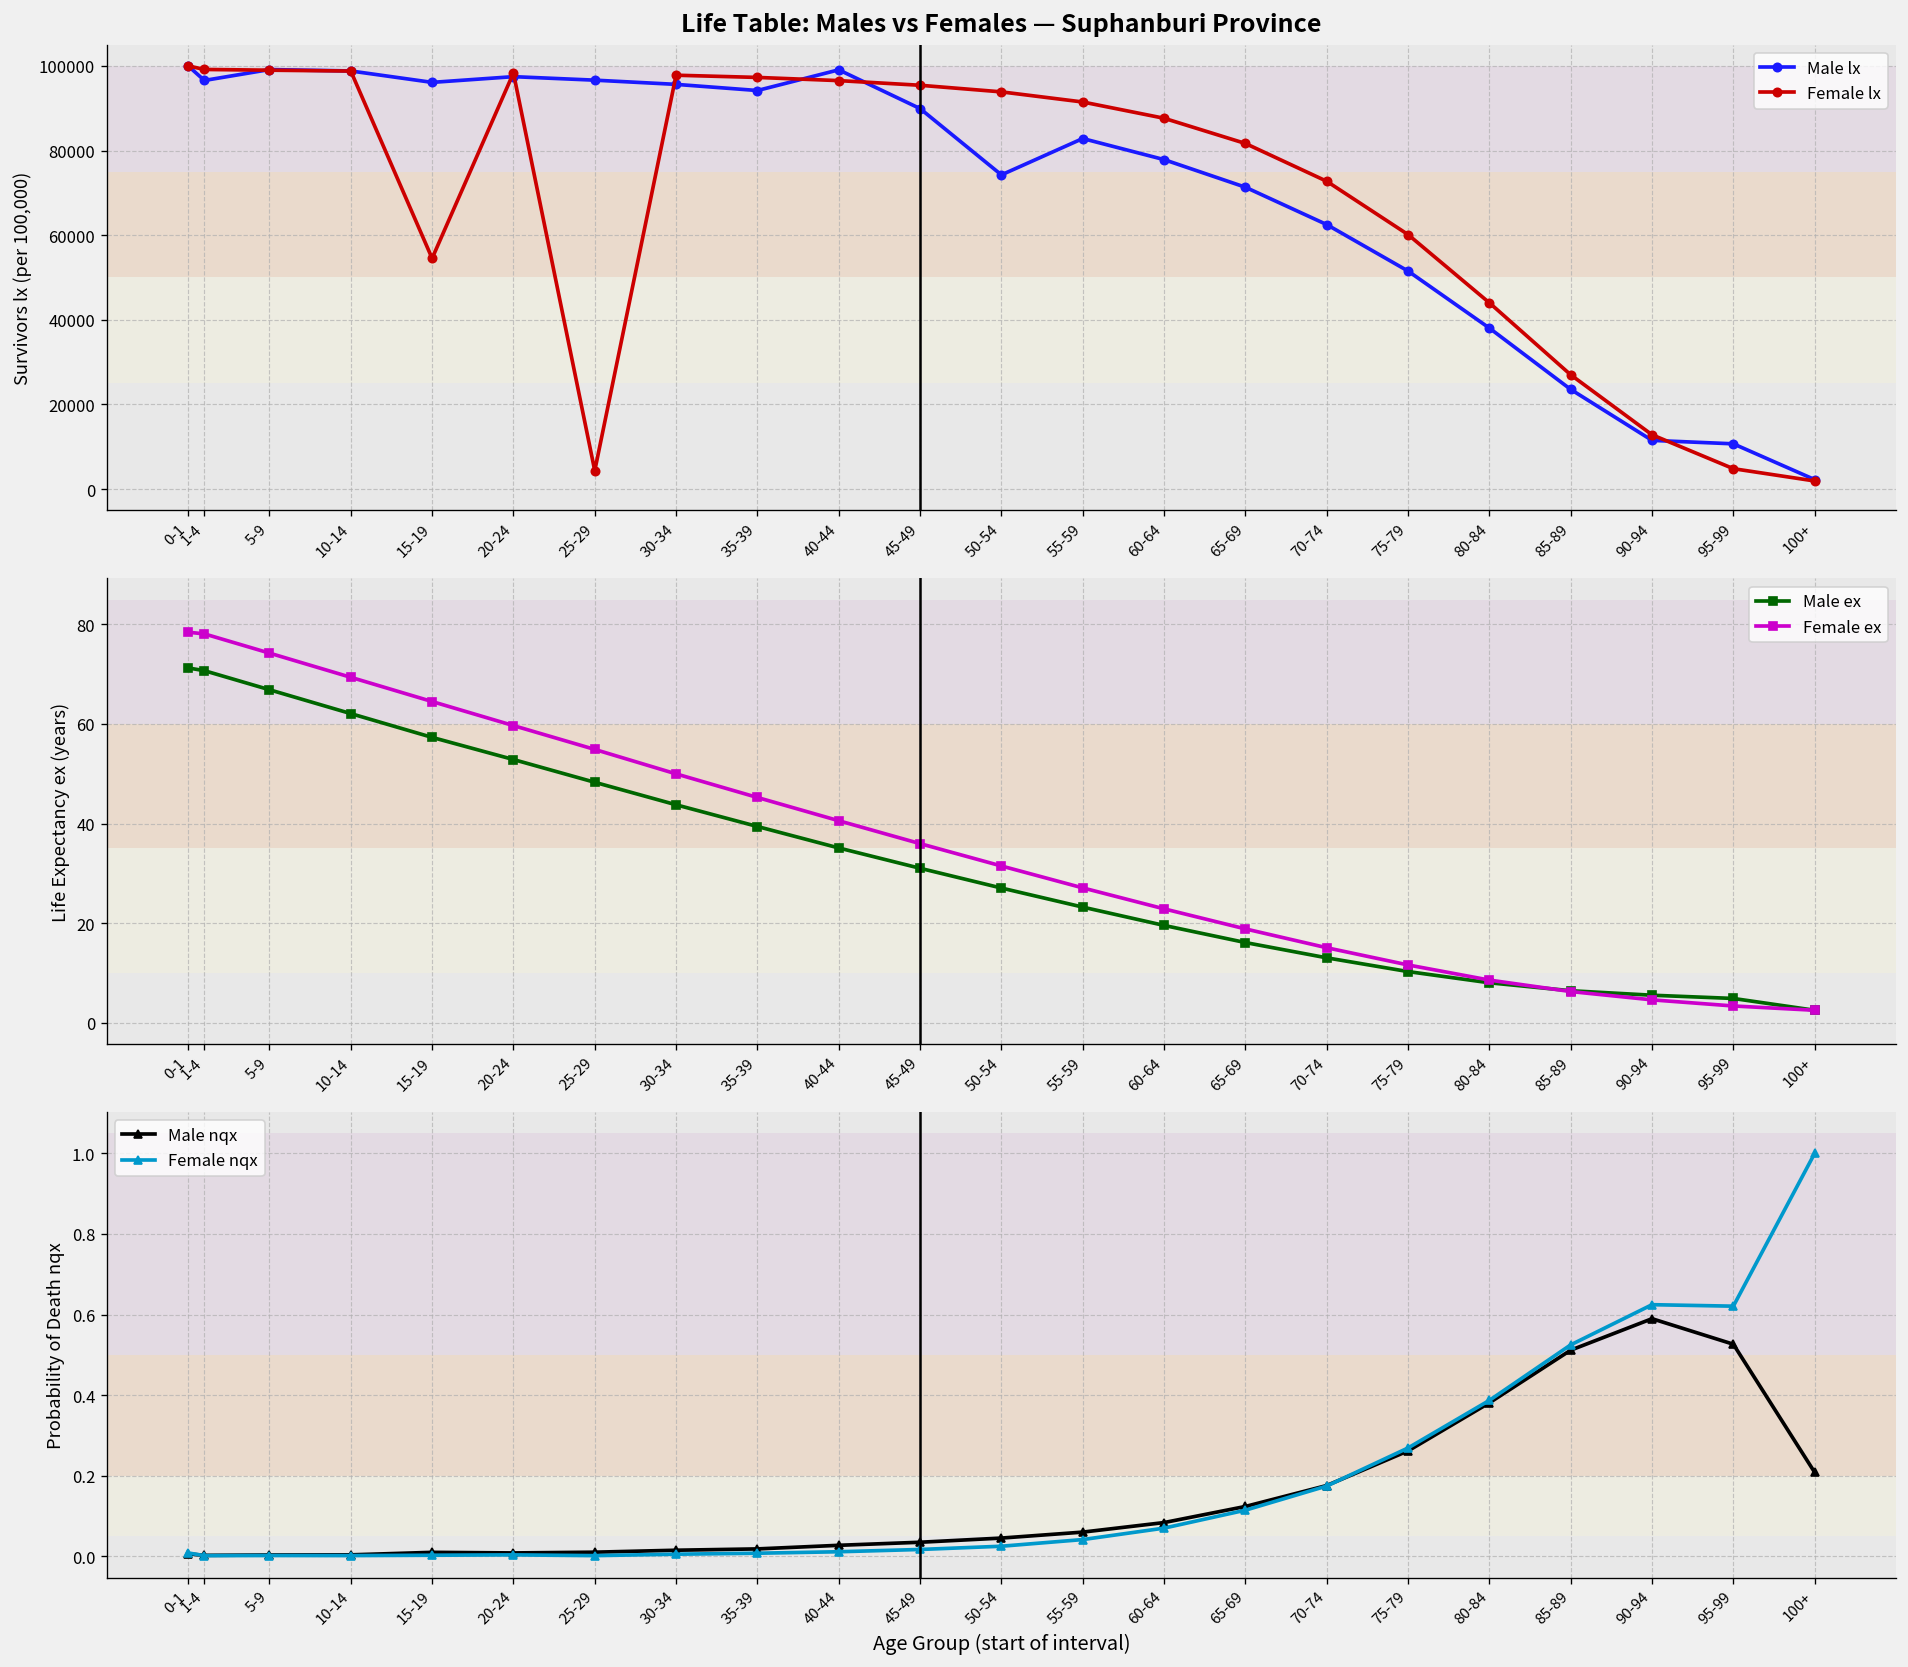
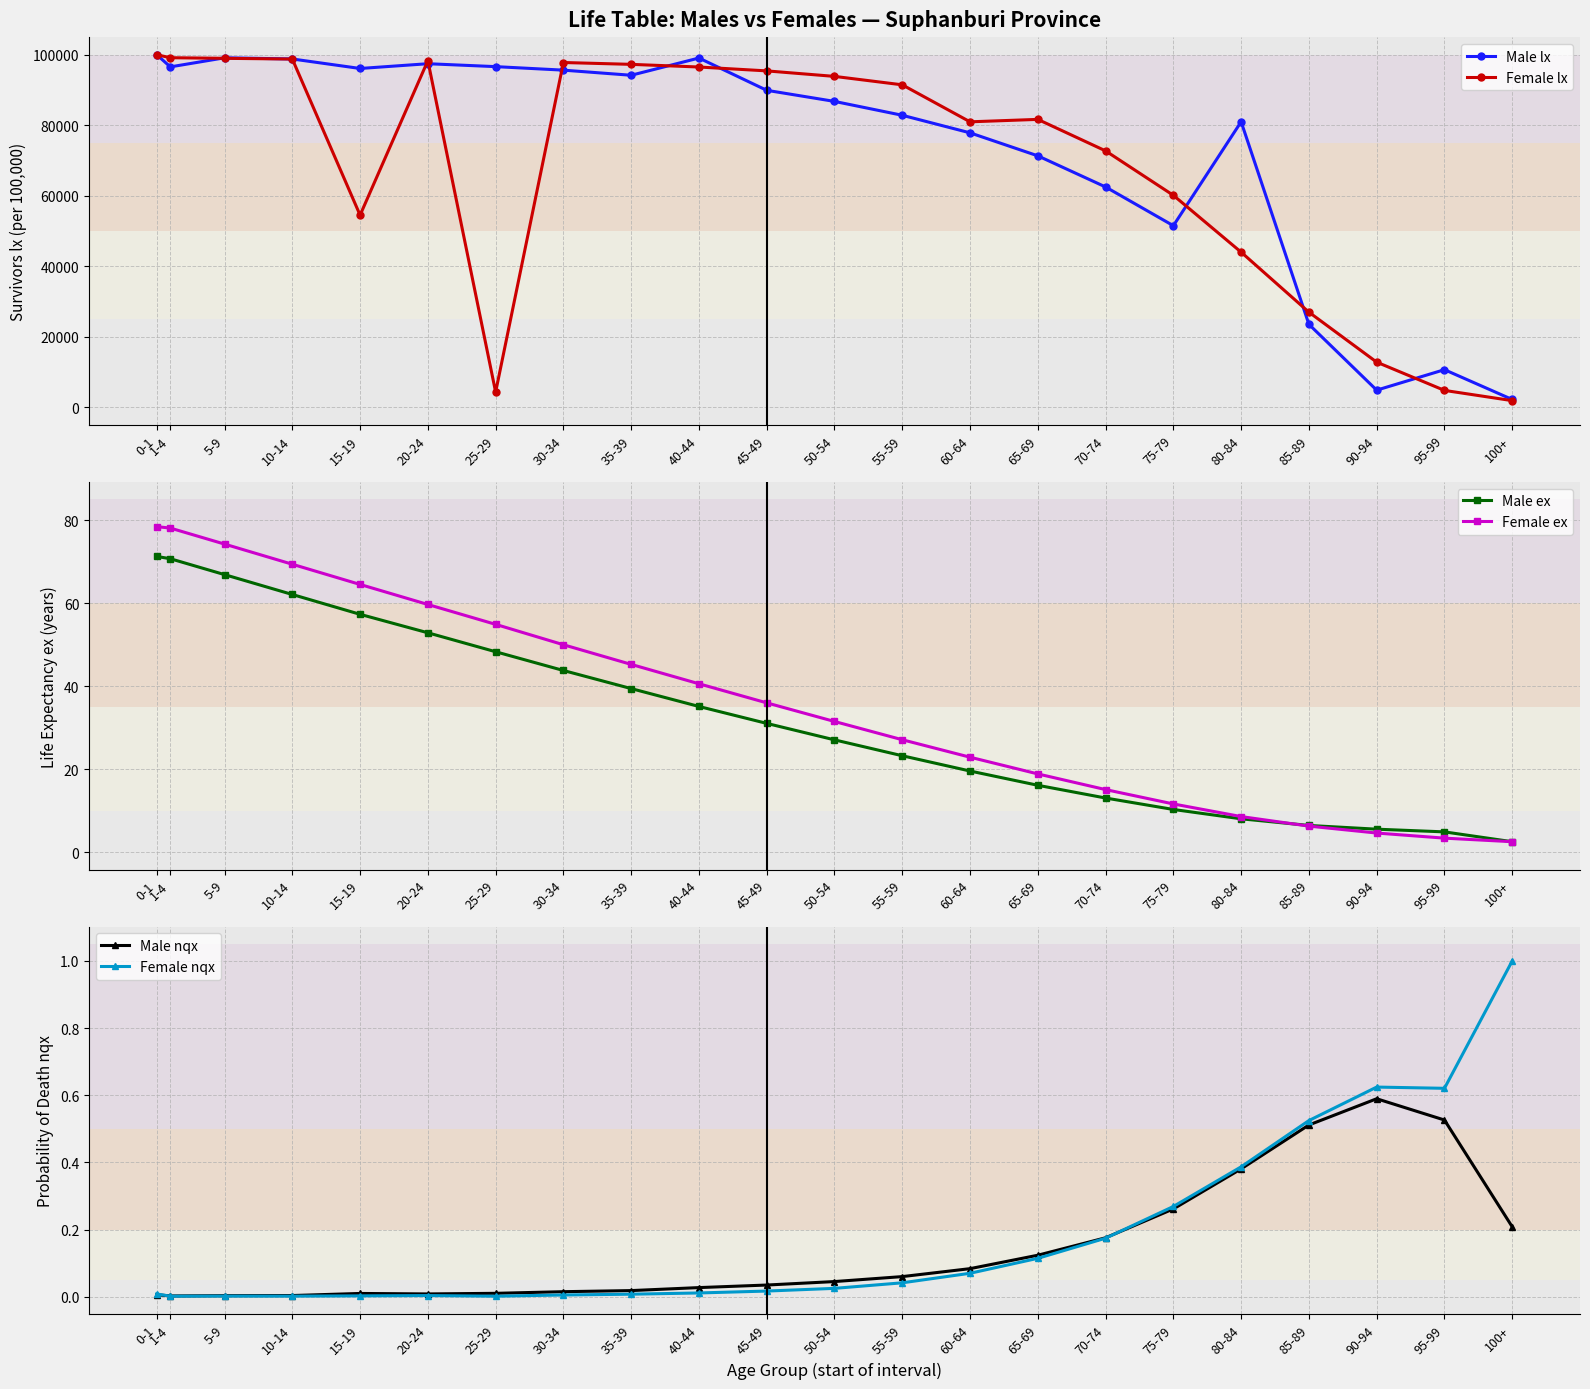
Life Table: Males vs Females — Suphanburi Province, Male lx, 50-54: 74000 -> 87000
Life Table: Males vs Females — Suphanburi Province, Female lx, 60-64: 88000 -> 81000
Life Table: Males vs Females — Suphanburi Province, Male lx, 80-84: 38000 -> 81000
Life Table: Males vs Females — Suphanburi Province, Male lx, 90-94: 12000 -> 5000
